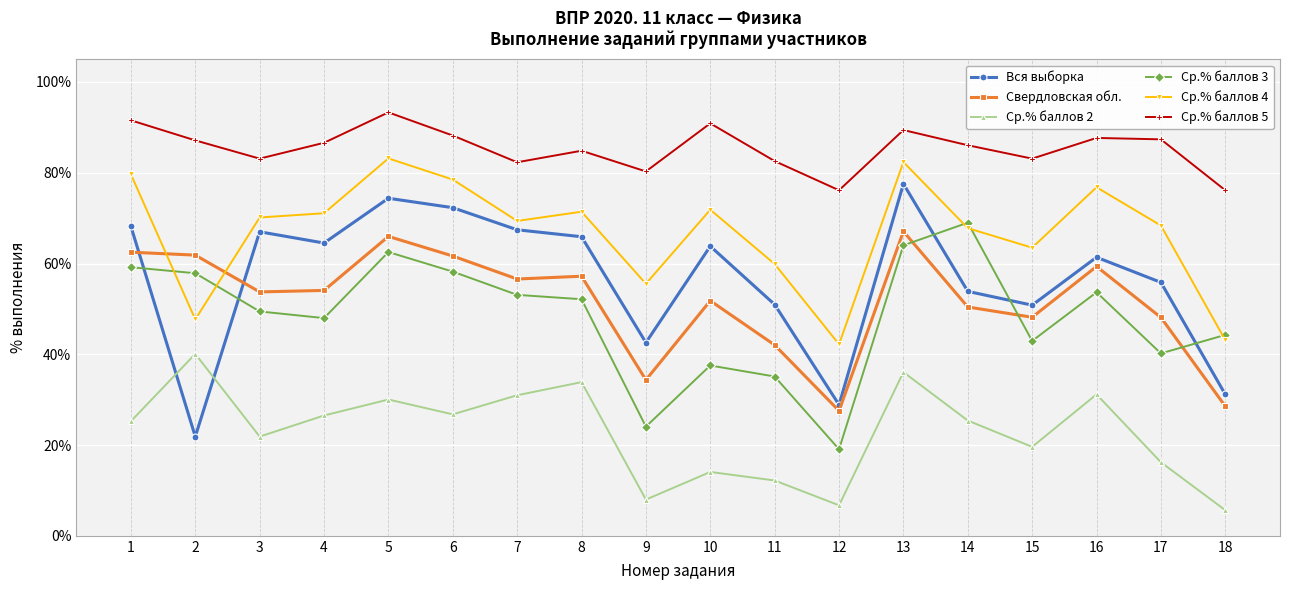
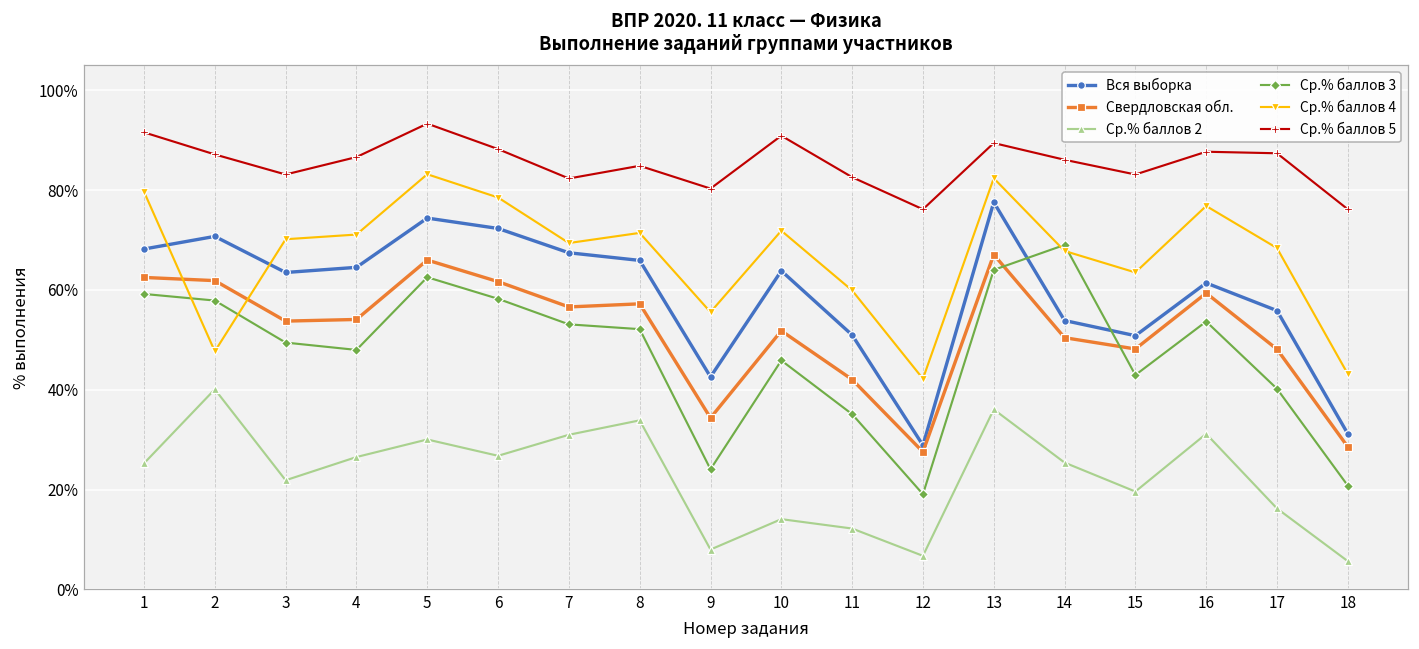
Вся выборка, 2: 22% -> 71%
Вся выборка, 3: 67% -> 63%
Ср.% баллов 3, 10: 38% -> 46%
Ср.% баллов 3, 18: 44% -> 21%
